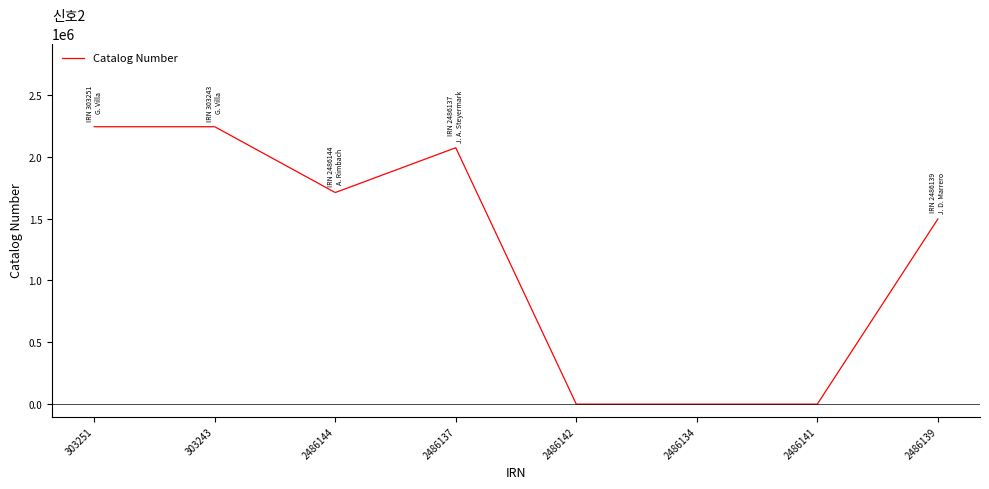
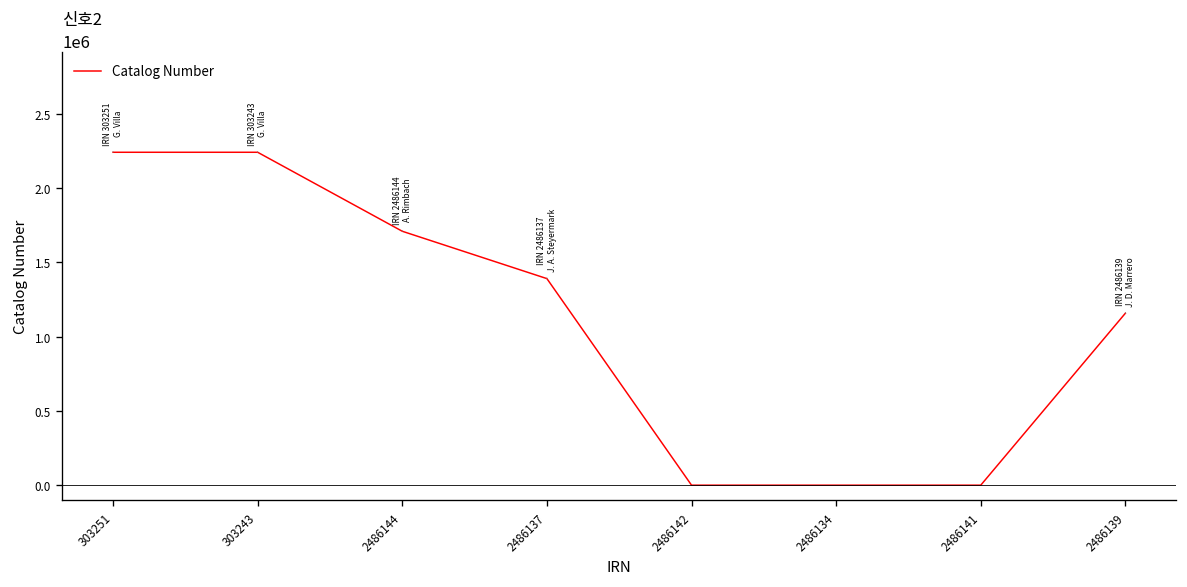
2486137: 2070000 -> 1390000
2486139: 1500000 -> 1160000
